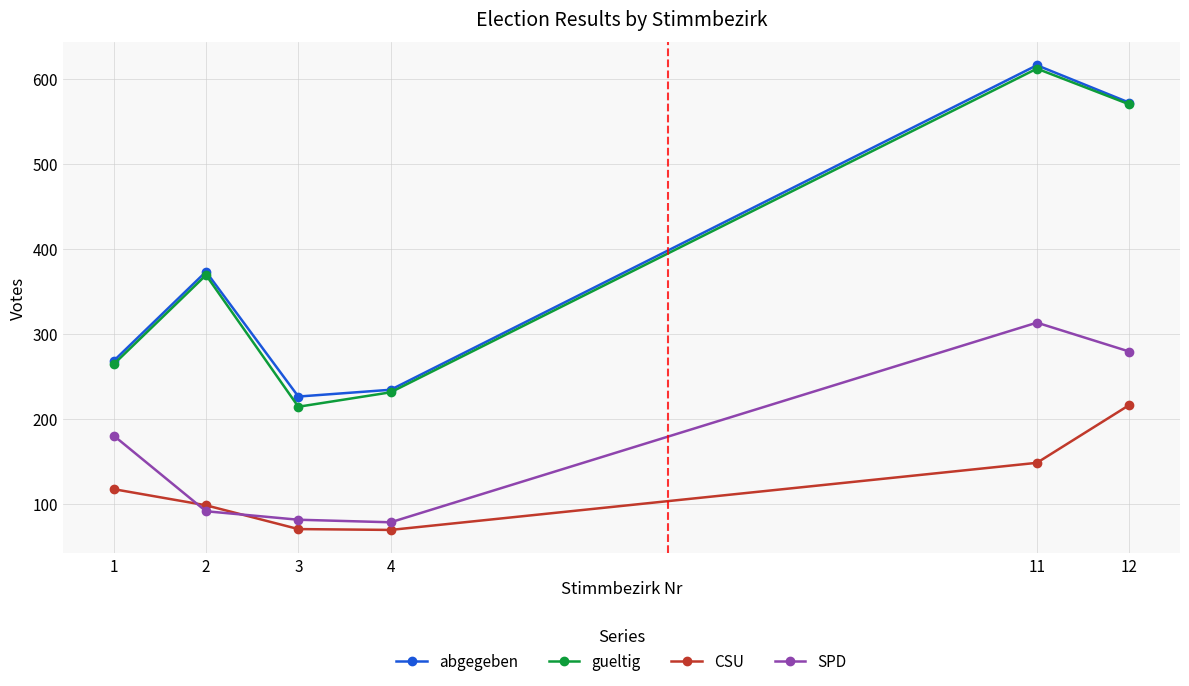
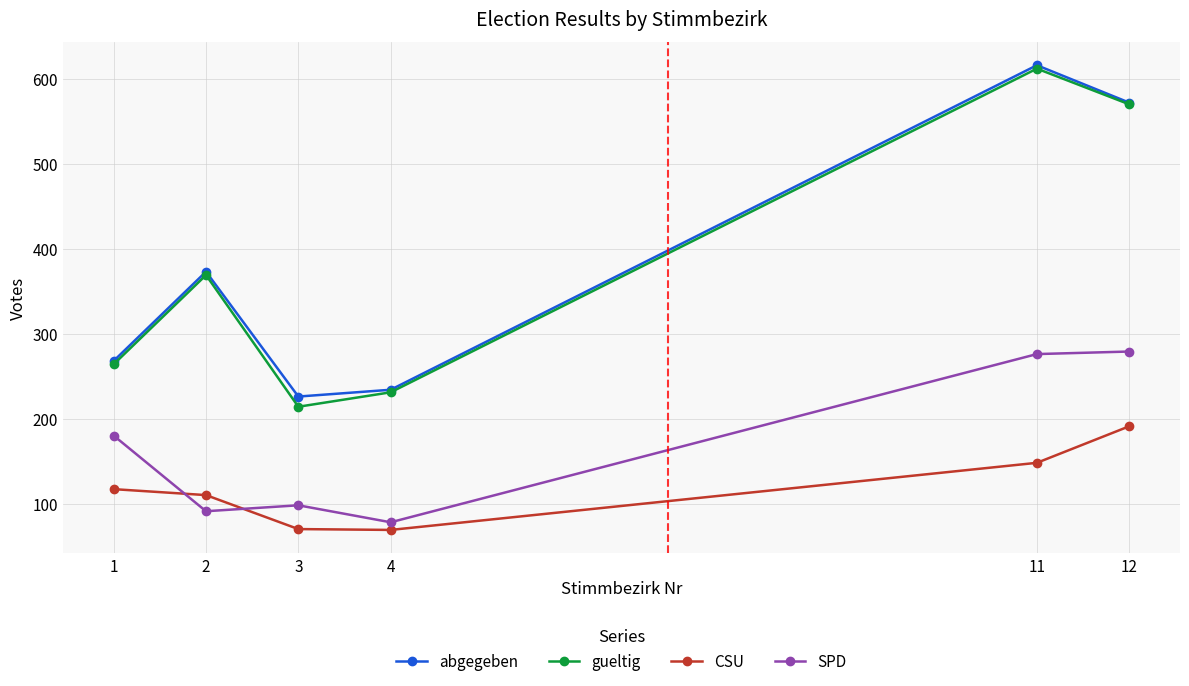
CSU, 2: 100 -> 110
SPD, 3: 80 -> 100
SPD, 11: 310 -> 280
CSU, 12: 220 -> 190
